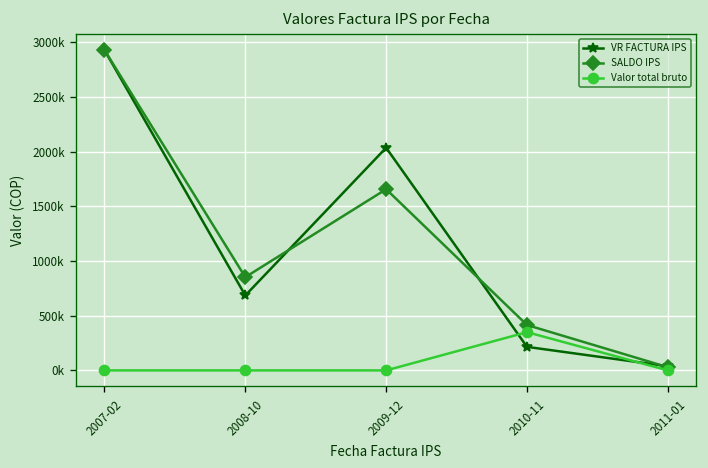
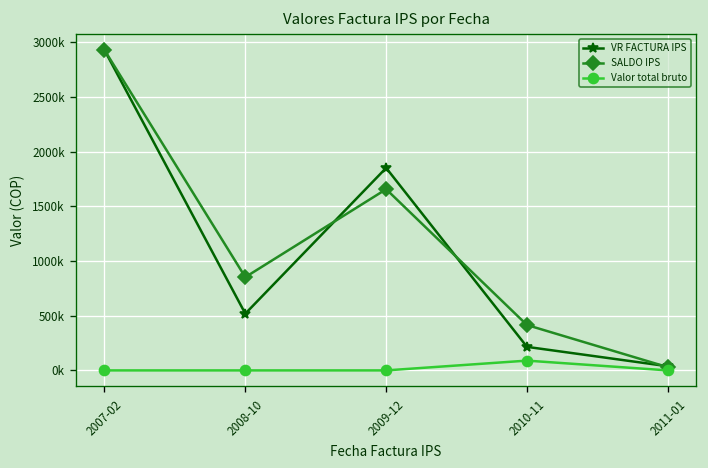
VR FACTURA IPS, 2008-10: 700000 -> 500000
VR FACTURA IPS, 2009-12: 2000000 -> 1900000
Valor total bruto, 2010-11: 300000 -> 100000
